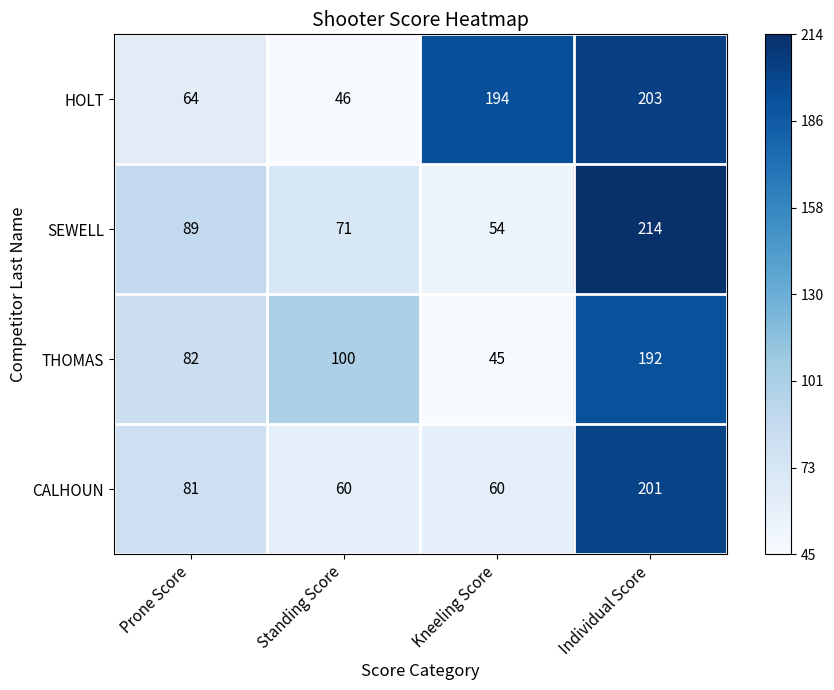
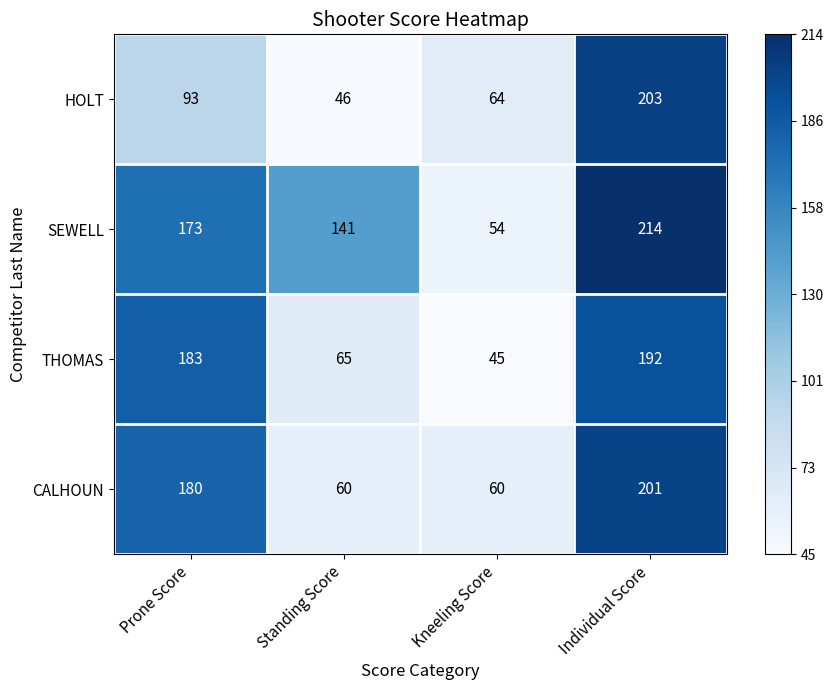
HOLT, Prone Score: 64 -> 93
HOLT, Kneeling Score: 194 -> 64
SEWELL, Prone Score: 89 -> 173
SEWELL, Standing Score: 71 -> 141
THOMAS, Prone Score: 82 -> 183
THOMAS, Standing Score: 100 -> 65
CALHOUN, Prone Score: 81 -> 180
